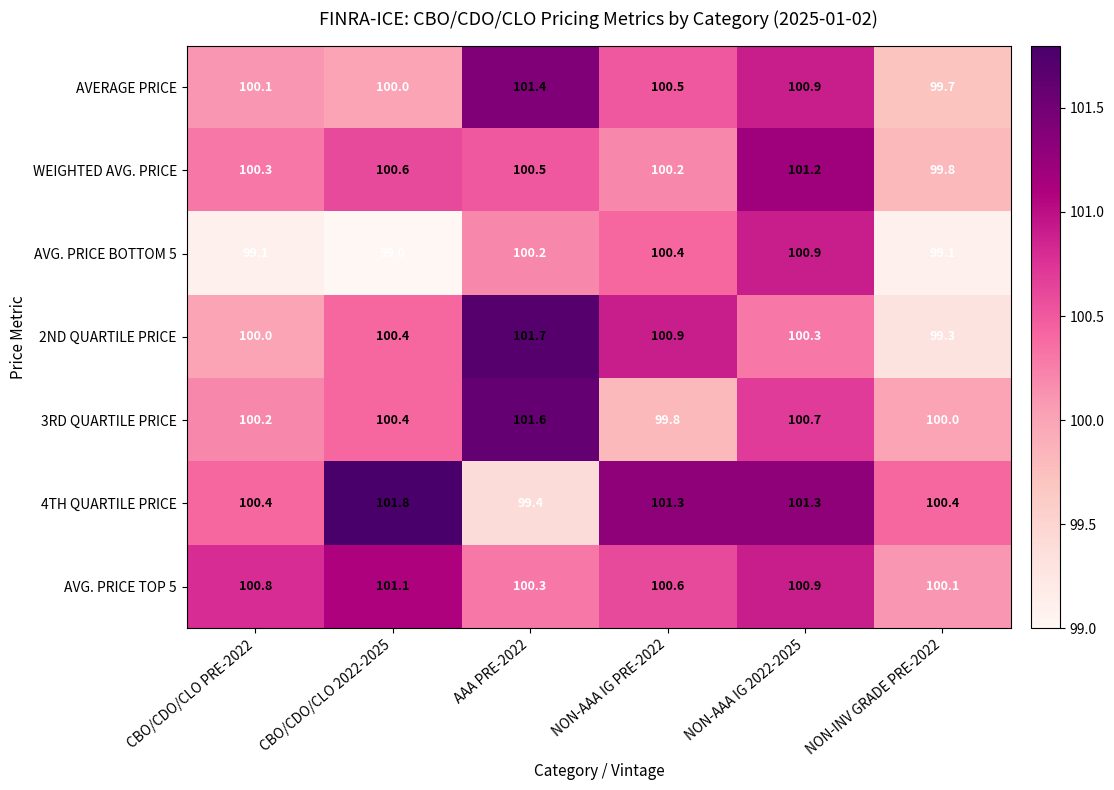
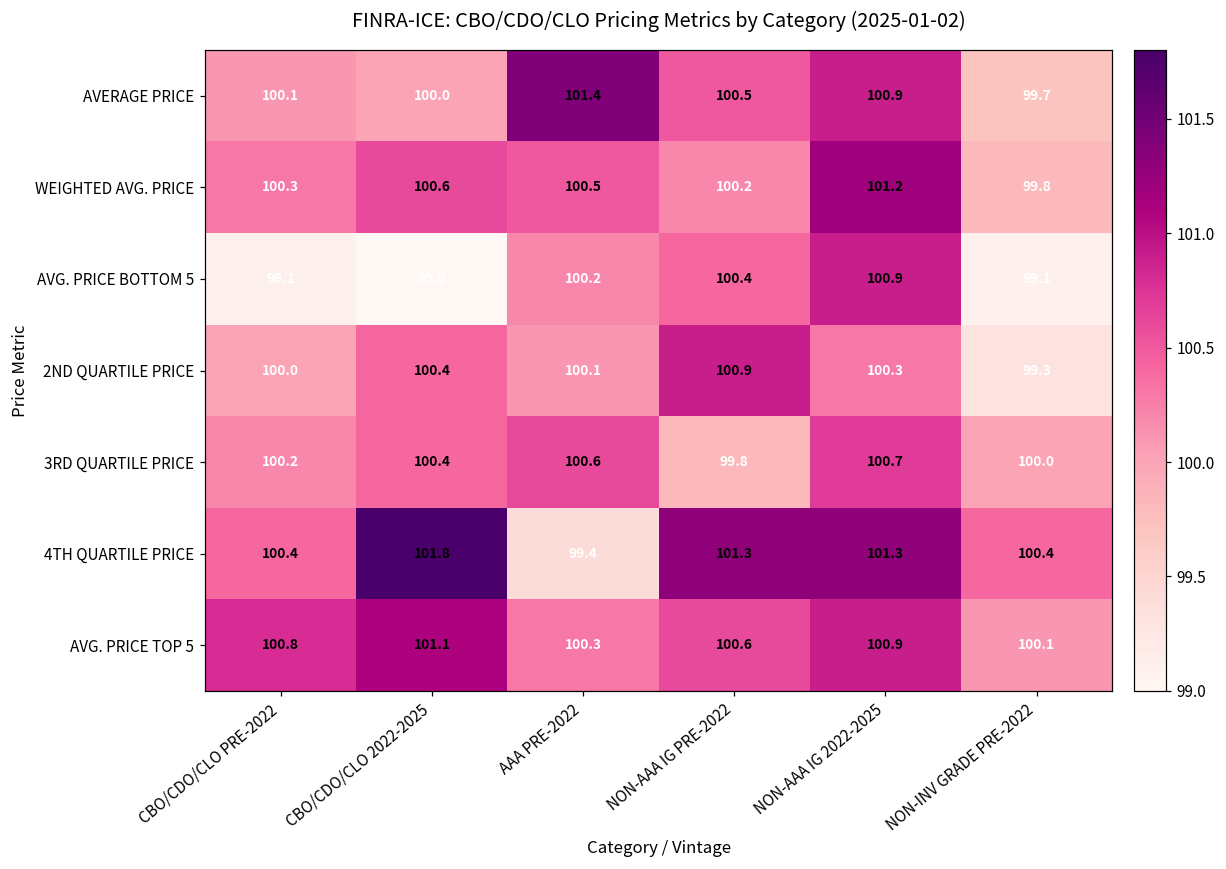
2ND QUARTILE PRICE, AAA PRE-2022: 101.7 -> 100.1
3RD QUARTILE PRICE, AAA PRE-2022: 101.6 -> 100.6
